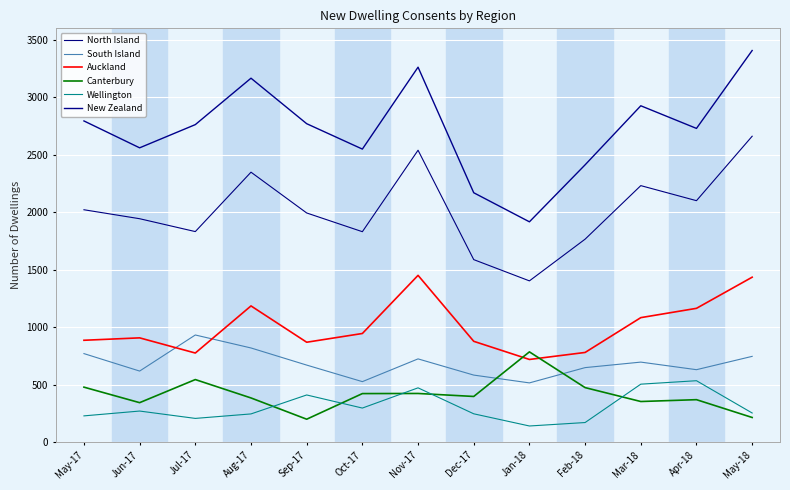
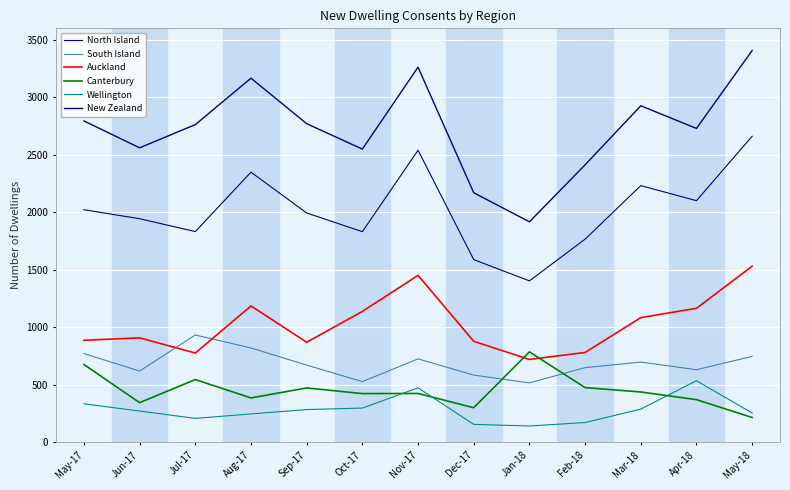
Canterbury, May-17: 480 -> 670
Wellington, May-17: 230 -> 330
Canterbury, Sep-17: 200 -> 470
Wellington, Sep-17: 410 -> 280
Auckland, Oct-17: 940 -> 1140
Canterbury, Dec-17: 400 -> 300
Wellington, Dec-17: 250 -> 150
Canterbury, Mar-18: 350 -> 440
Wellington, Mar-18: 500 -> 290
Auckland, May-18: 1430 -> 1530
